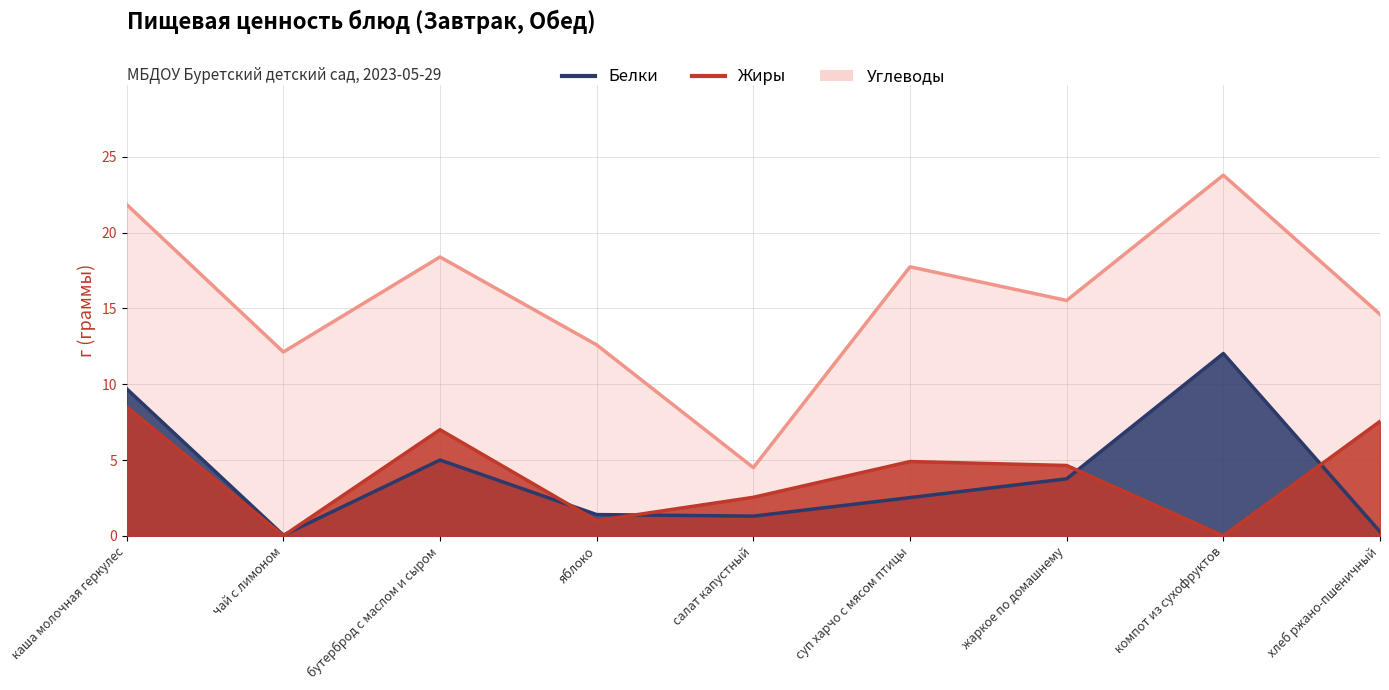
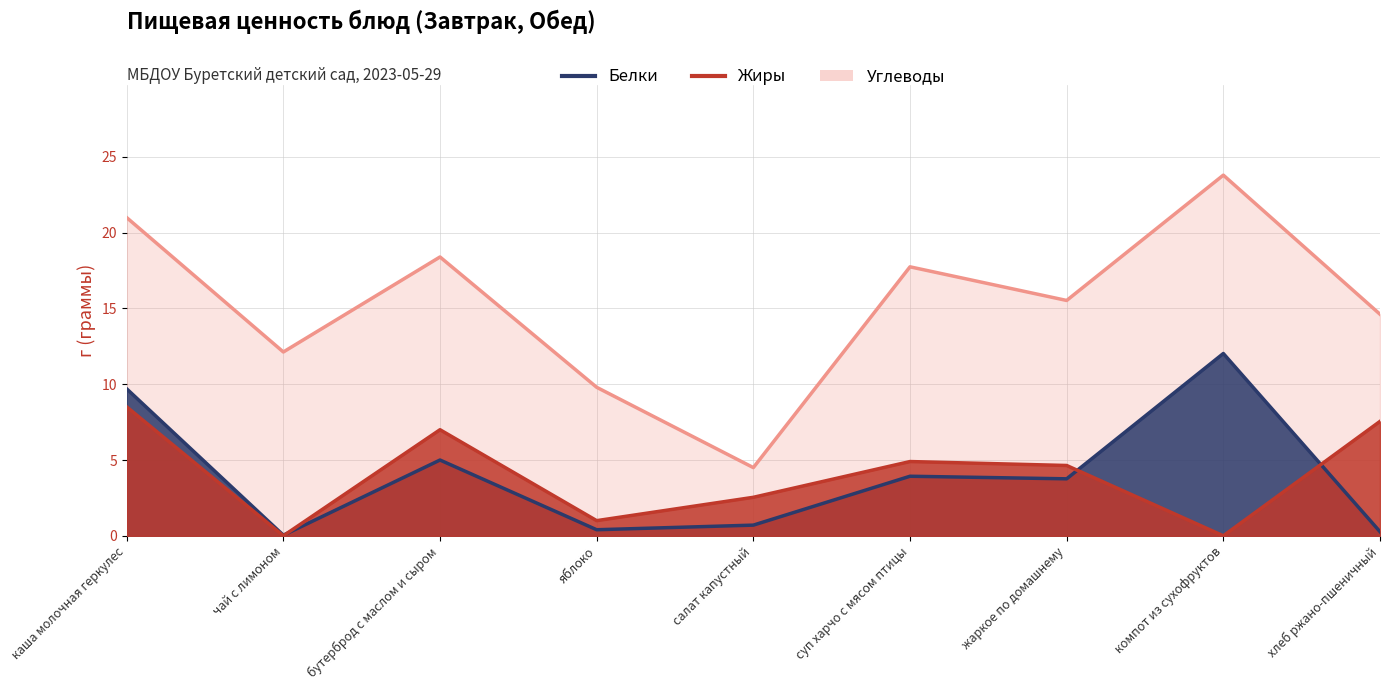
Углеводы, каша молочная геркулес: 21.9 -> 21.0
Углеводы, яблоко: 12.6 -> 9.8
Белки, яблоко: 1.4 -> 0.4
Белки, салат капустный: 1.3 -> 0.7
Белки, суп харчо с мясом птицы: 2.5 -> 3.9
